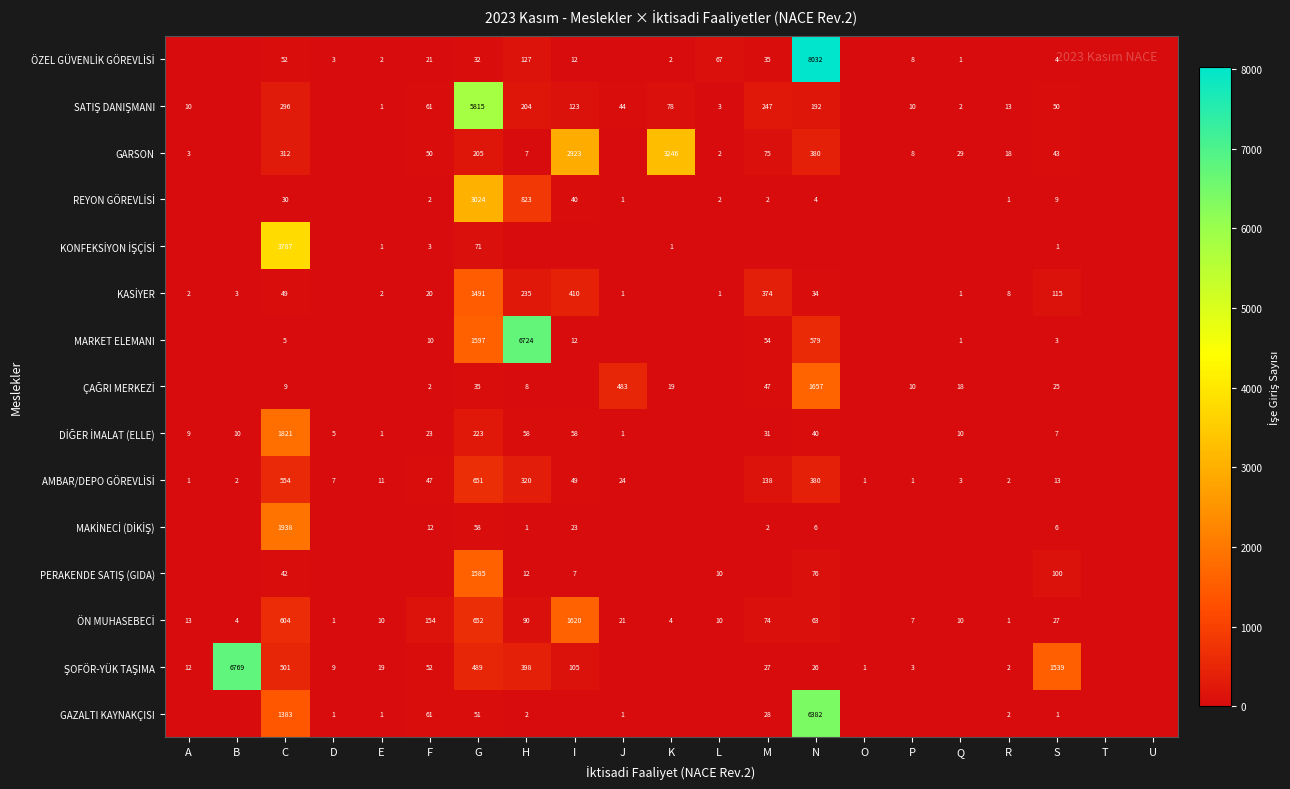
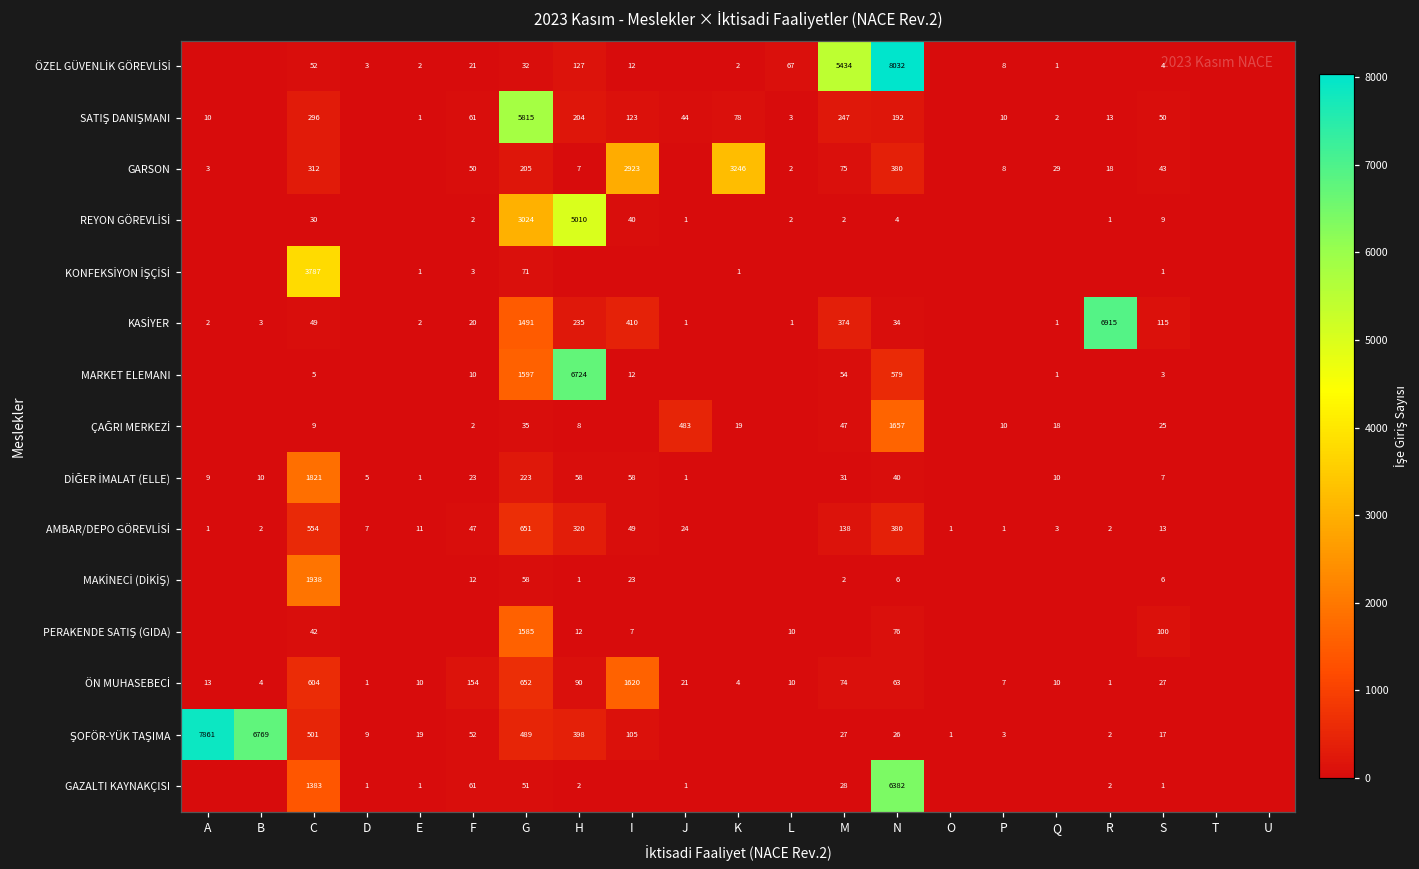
ÖZEL GÜVENLİK GÖREVLİSİ, M: 35 -> 5434
REYON GÖREVLİSİ, H: 823 -> 5010
KASİYER, R: 8 -> 6915
ŞOFÖR-YÜK TAŞIMA, A: 12 -> 7861
ŞOFÖR-YÜK TAŞIMA, S: 1539 -> 17
